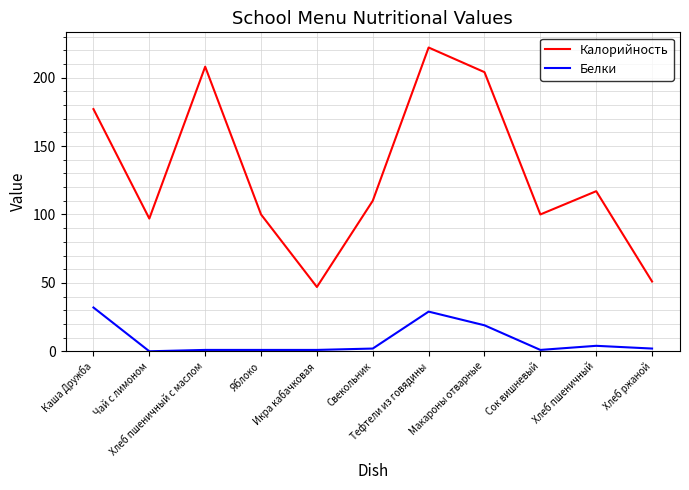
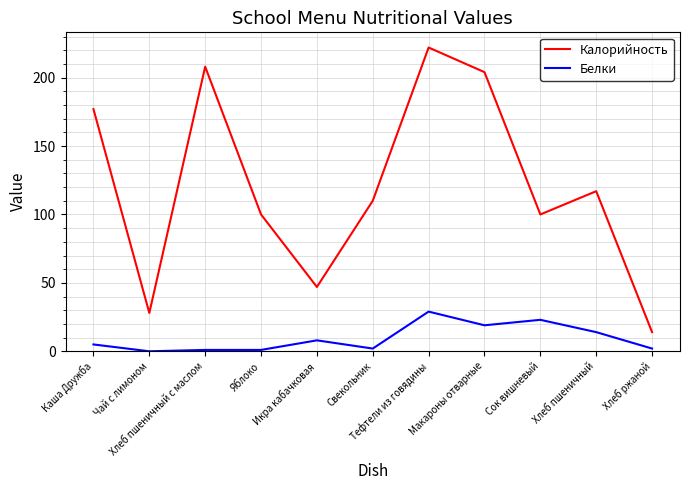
Белки, Каша Дружба: 32 -> 5
Калорийность, Чай с лимоном: 97 -> 28
Белки, Икра кабачковая: 1 -> 8
Белки, Сок вишневый: 1 -> 23
Белки, Хлеб пшеничный: 4 -> 14
Калорийность, Хлеб ржаной: 51 -> 14
